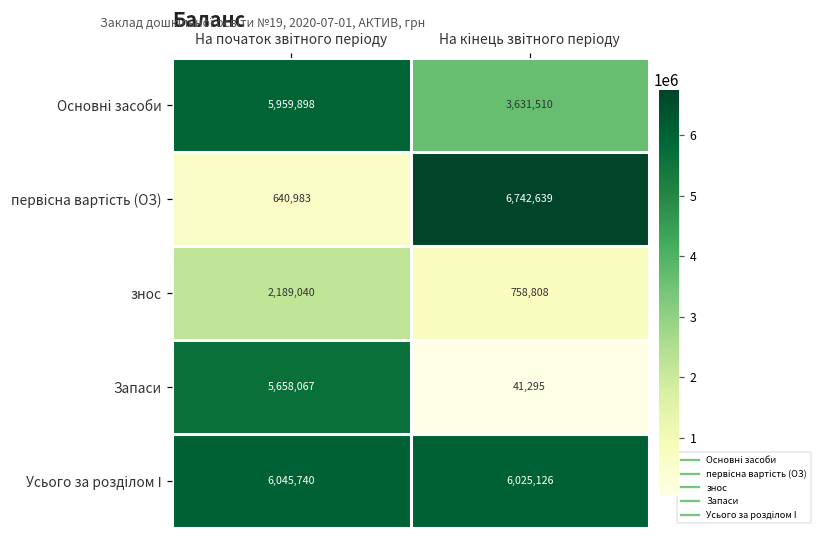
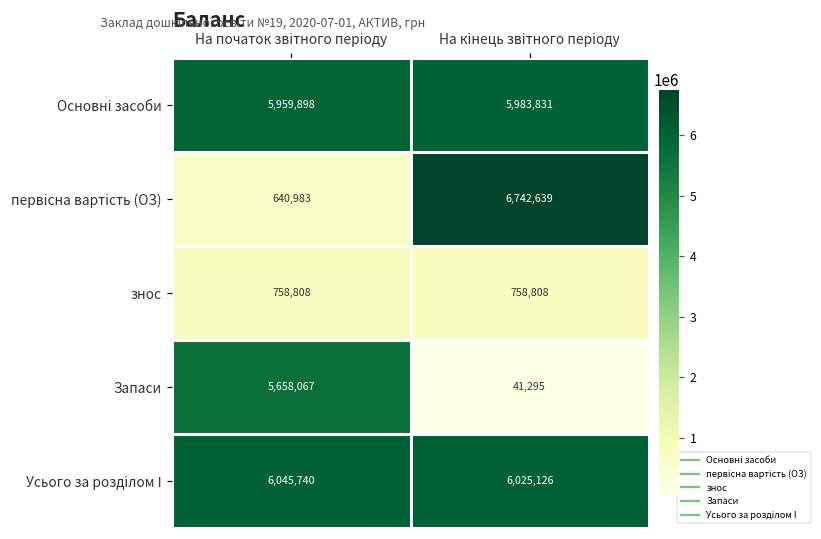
Основні засоби, На кінець звітного періоду: 3,631,510 -> 5,983,831
знос, На початок звітного періоду: 2,189,040 -> 758,808
